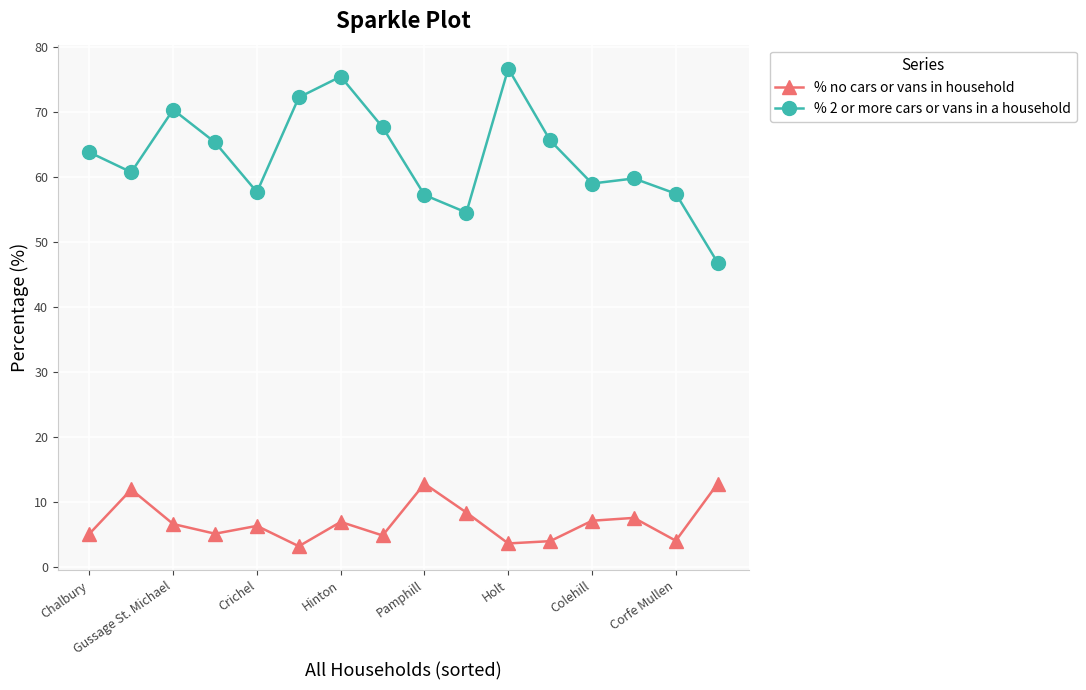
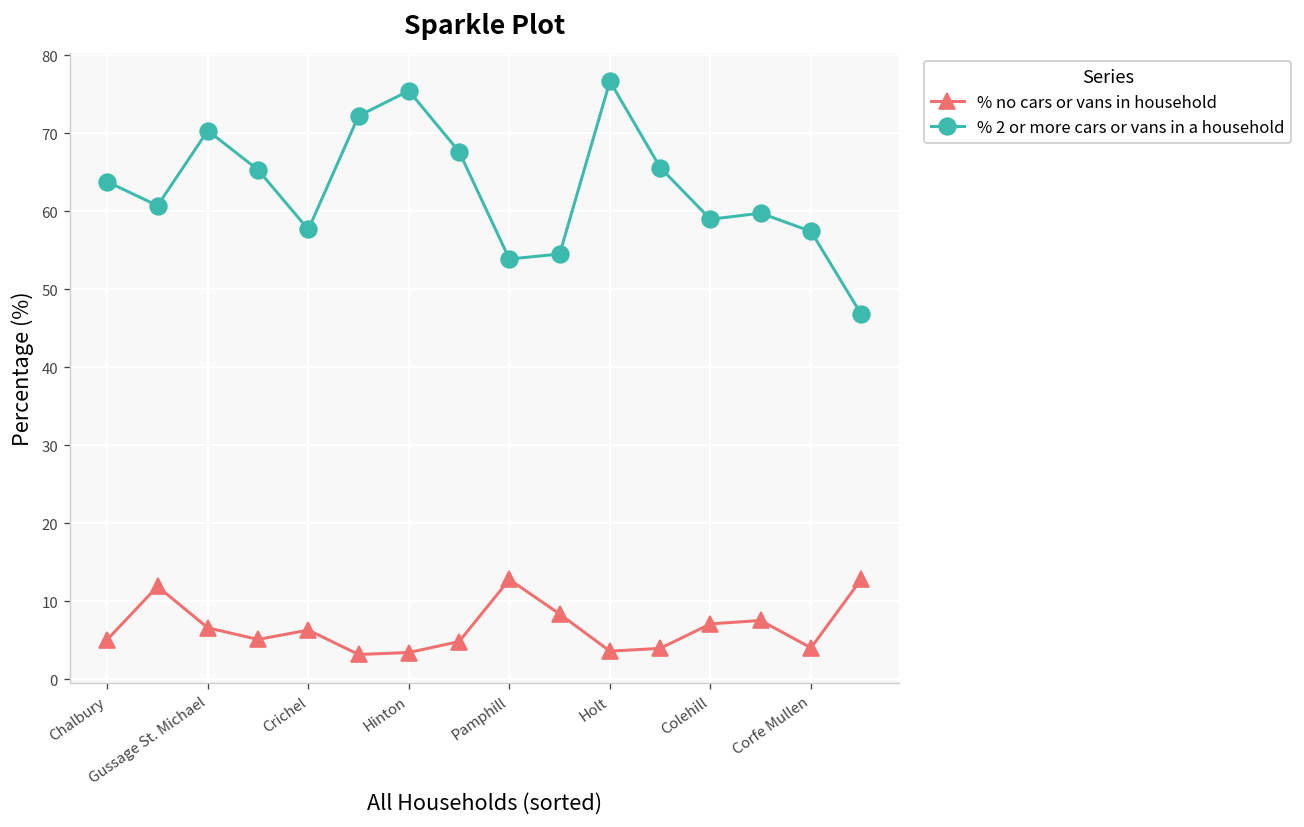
% no cars or vans in household, Hinton: 7 -> 3
% 2 or more cars or vans in a household, Pamphill: 57 -> 54
